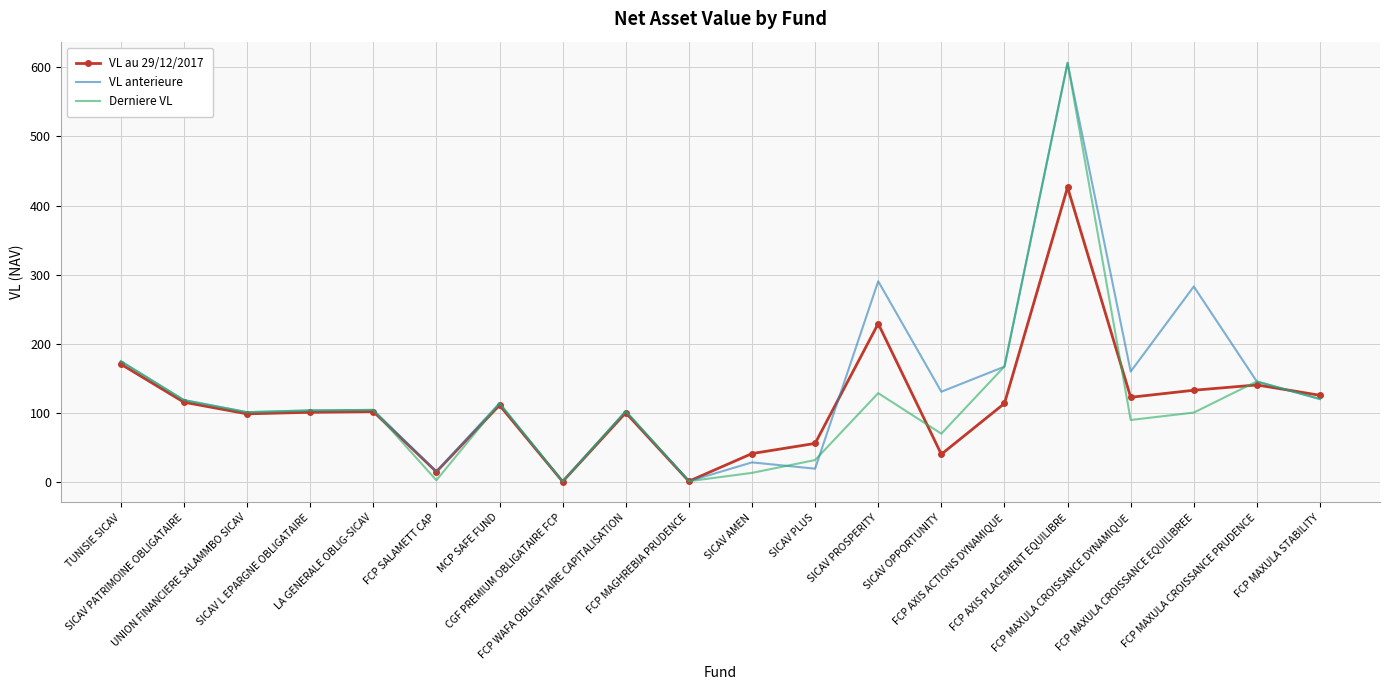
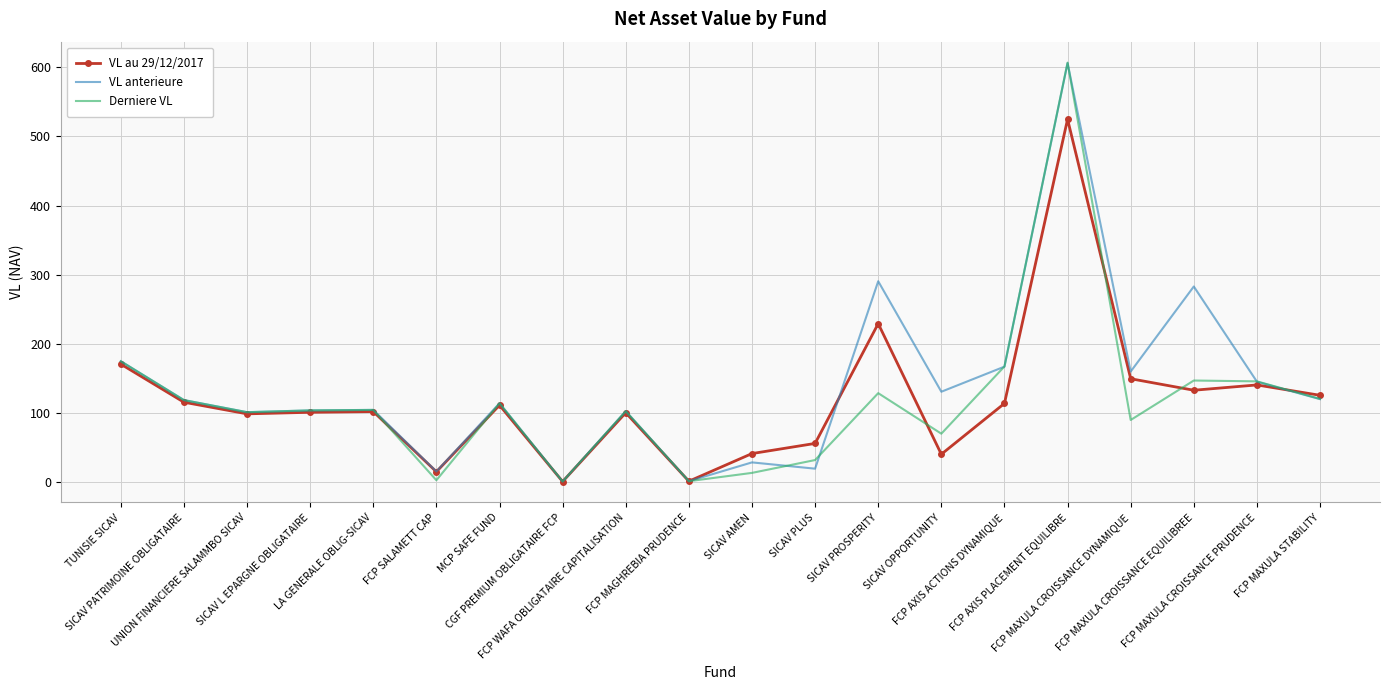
VL au 29/12/2017, FCP AXIS PLACEMENT EQUILIBRE: 430 -> 520
VL au 29/12/2017, FCP MAXULA CROISSANCE DYNAMIQUE: 120 -> 150
Derniere VL, FCP MAXULA CROISSANCE EQUILIBREE: 100 -> 150
